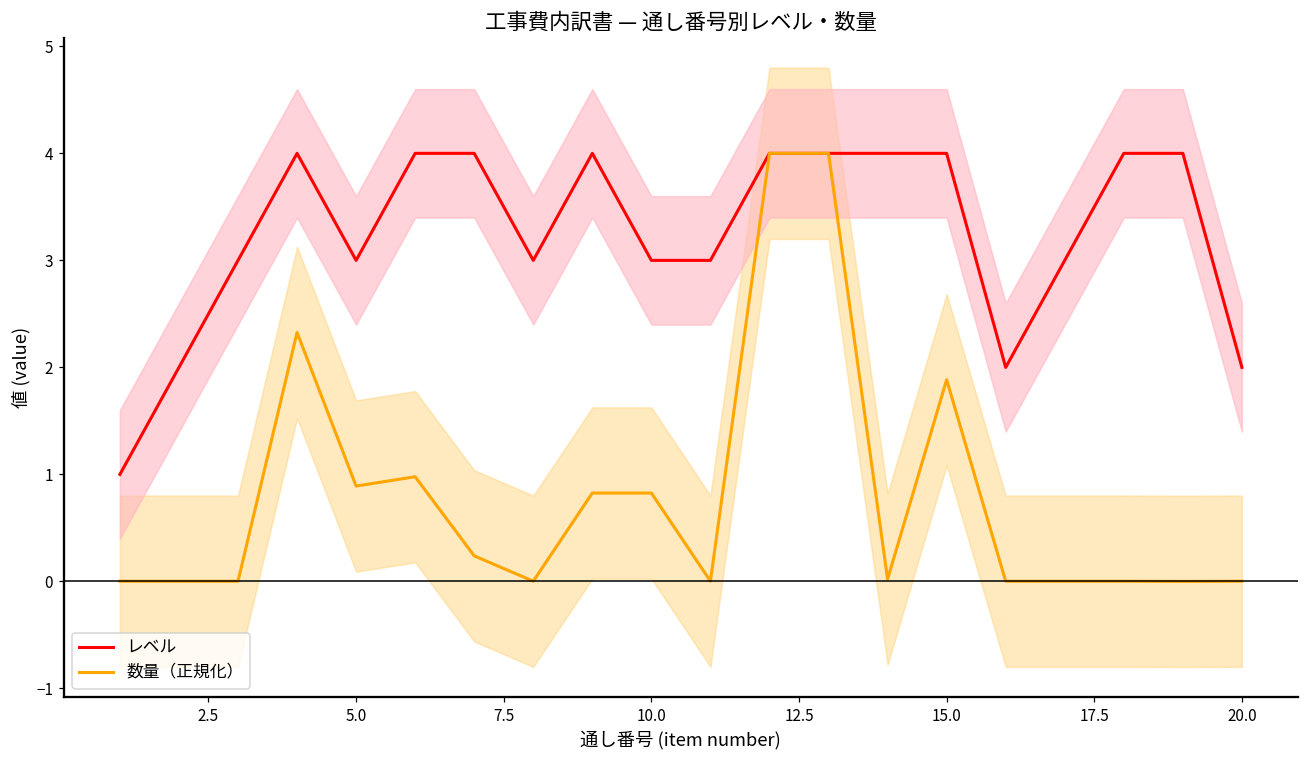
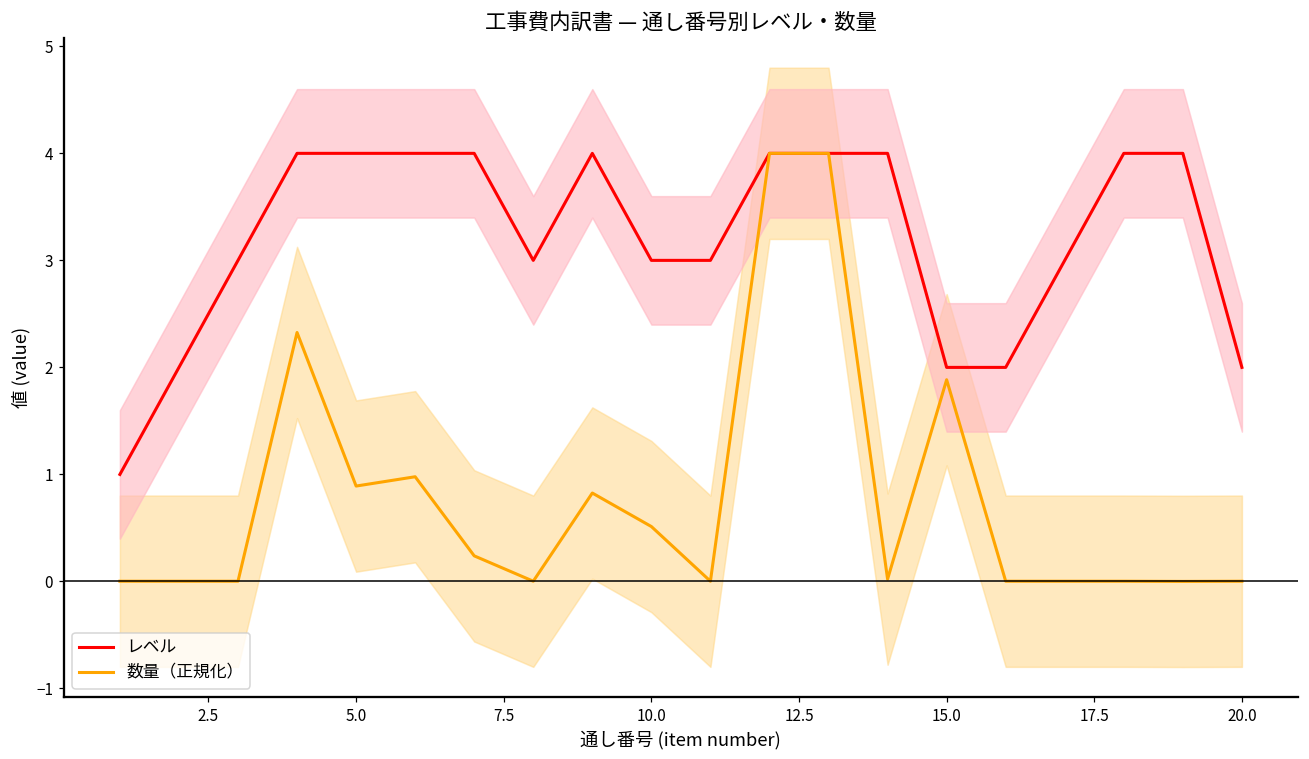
レベル, 5.0: 3 -> 4
数量（正規化）, 10.0: 0.8 -> 0.5
レベル, 15.0: 4 -> 2
